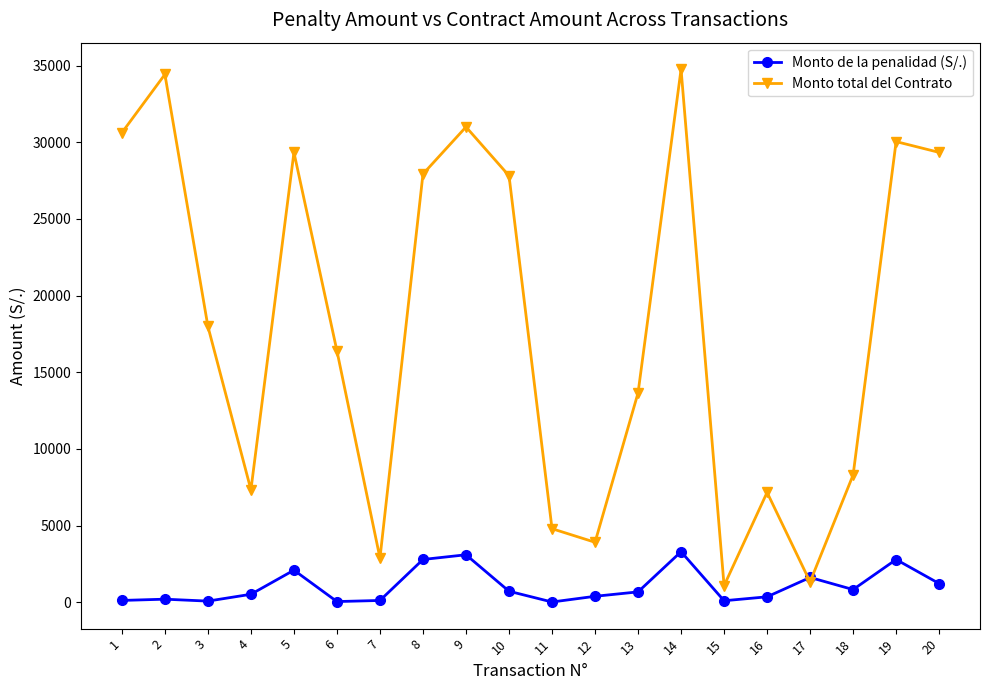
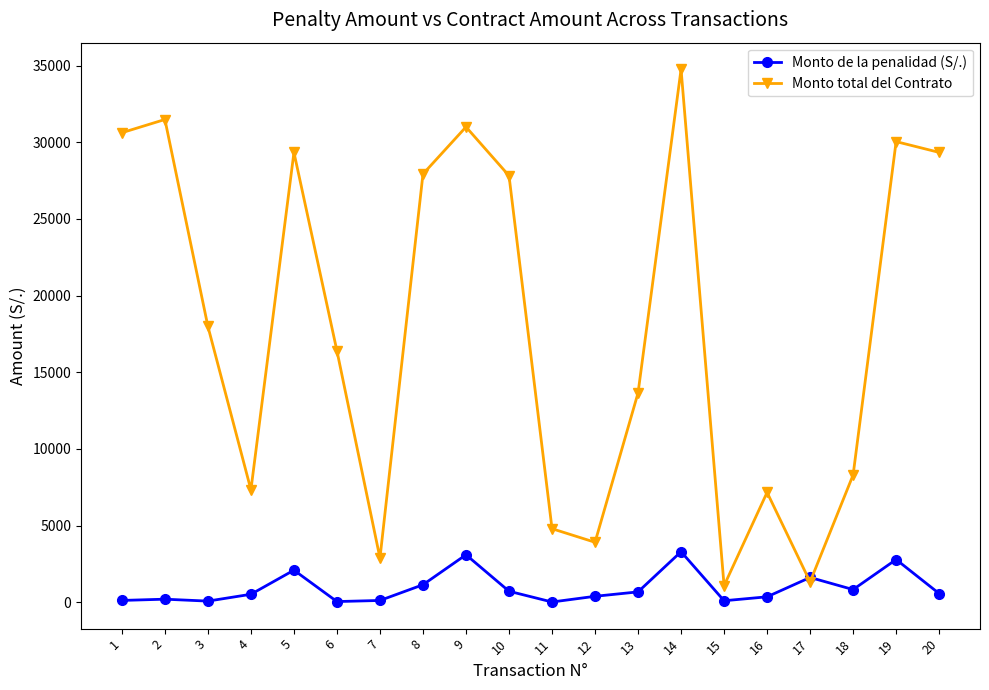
Monto total del Contrato, 2: 34400 -> 31500
Monto de la penalidad (S/.), 8: 2800 -> 1100
Monto de la penalidad (S/.), 20: 1200 -> 600
